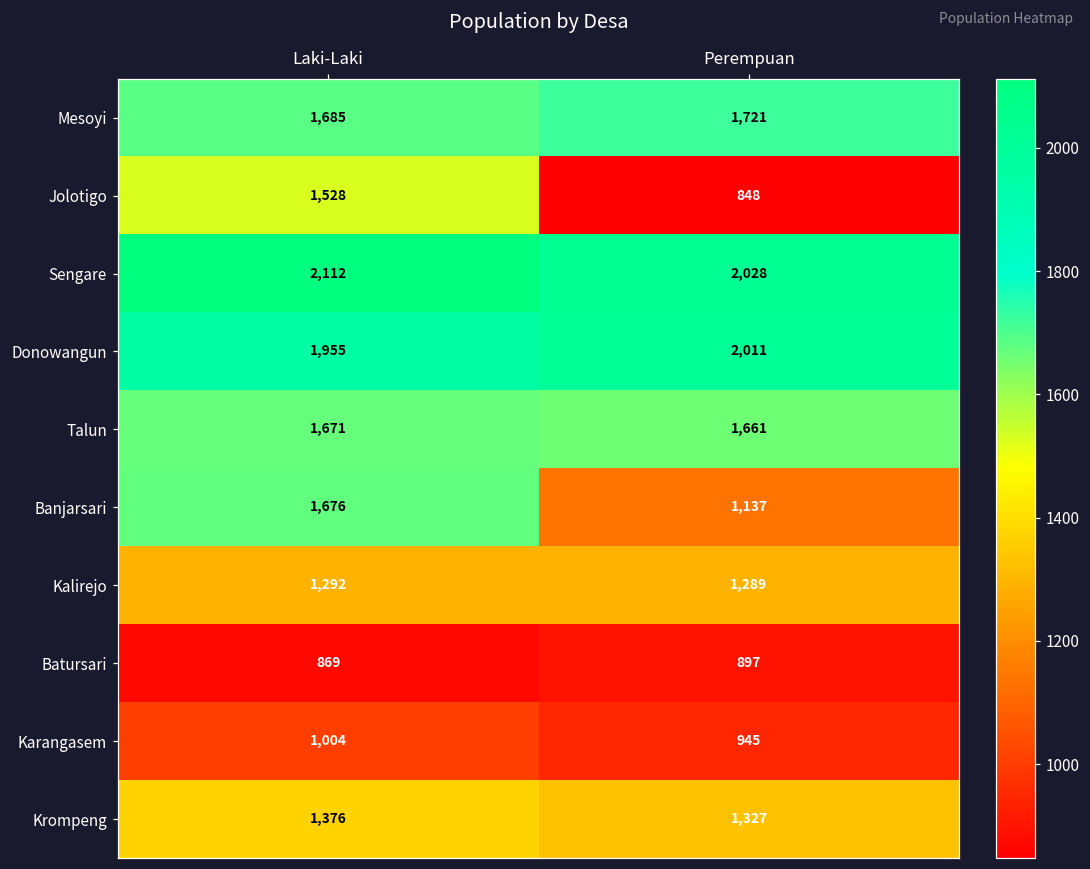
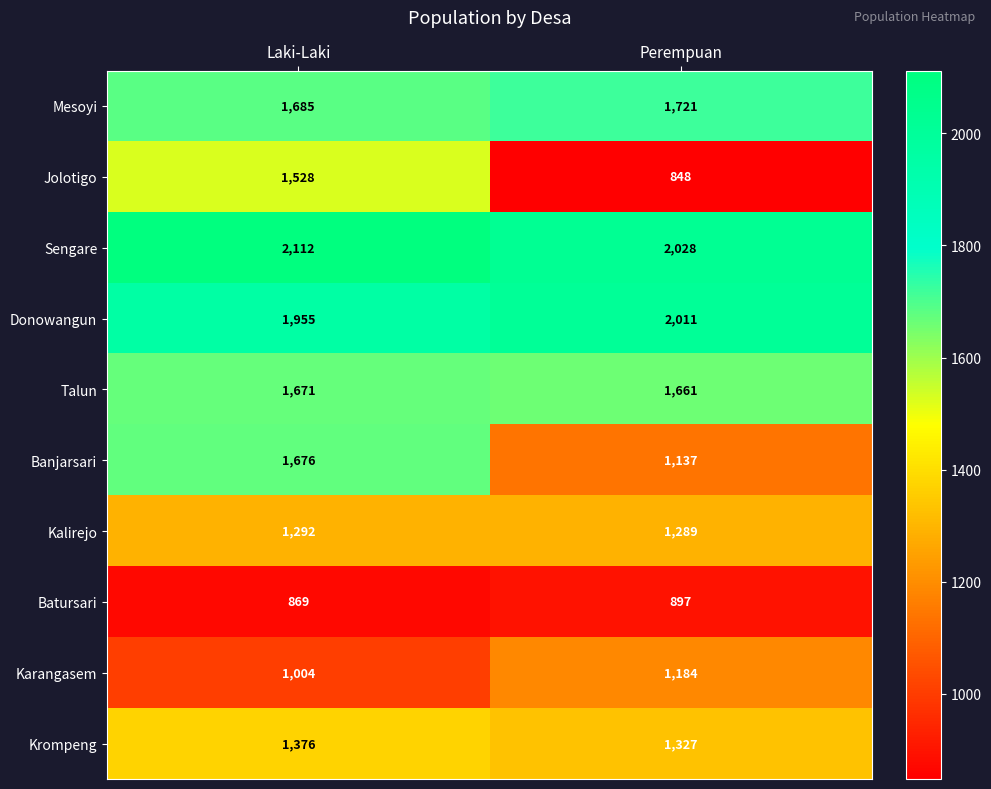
Karangasem, Perempuan: 945 -> 1,184
